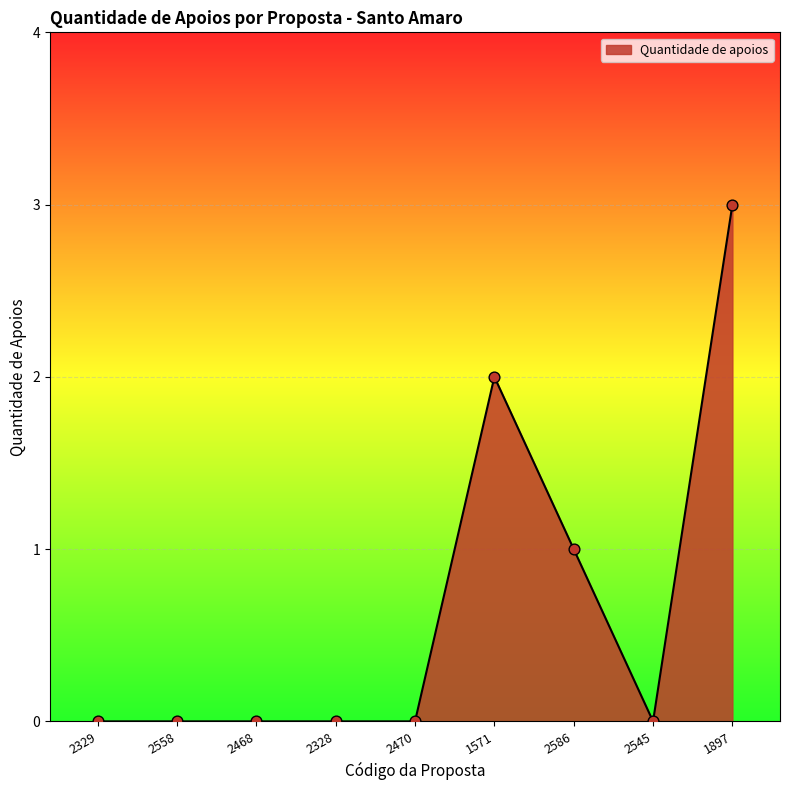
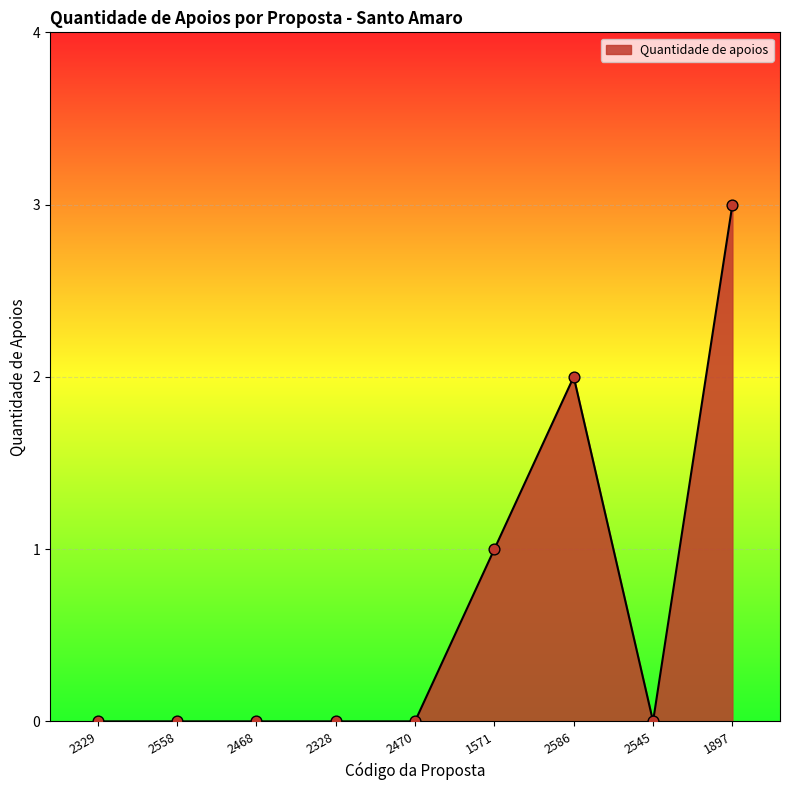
1571: 2 -> 1
2586: 1 -> 2
